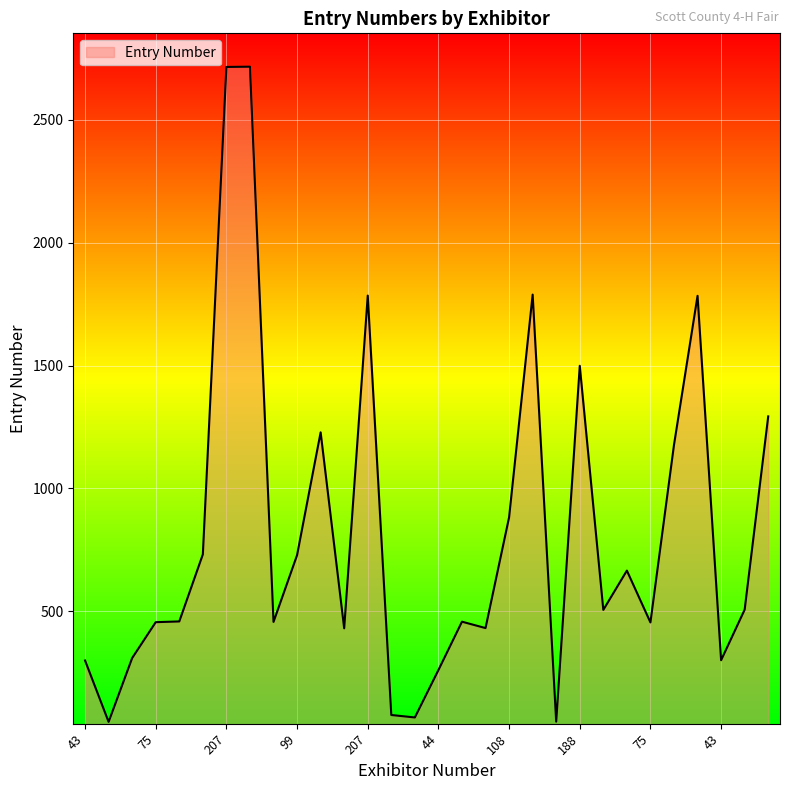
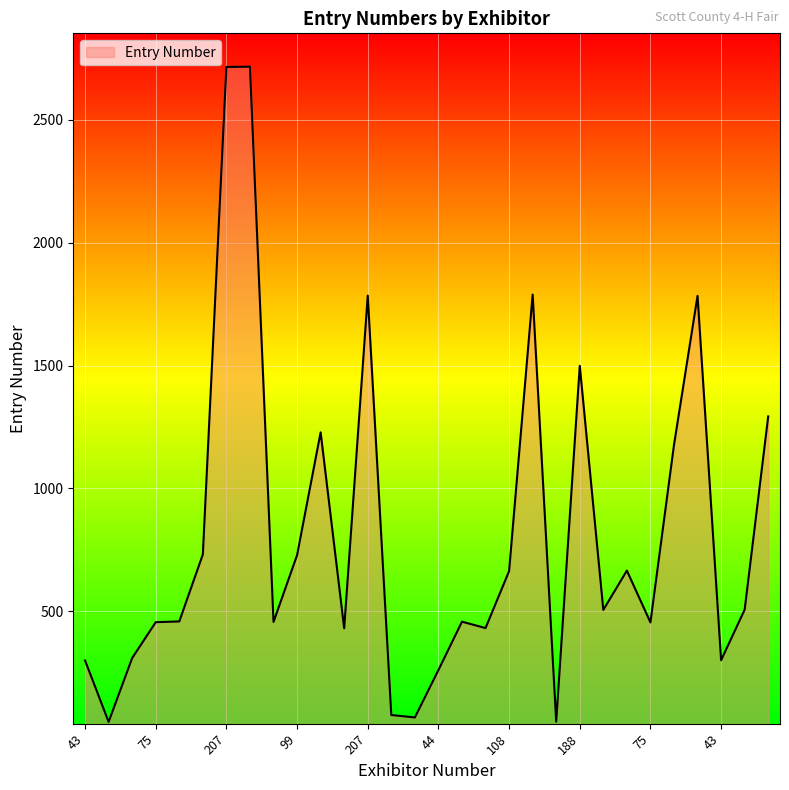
108: 880 -> 660
